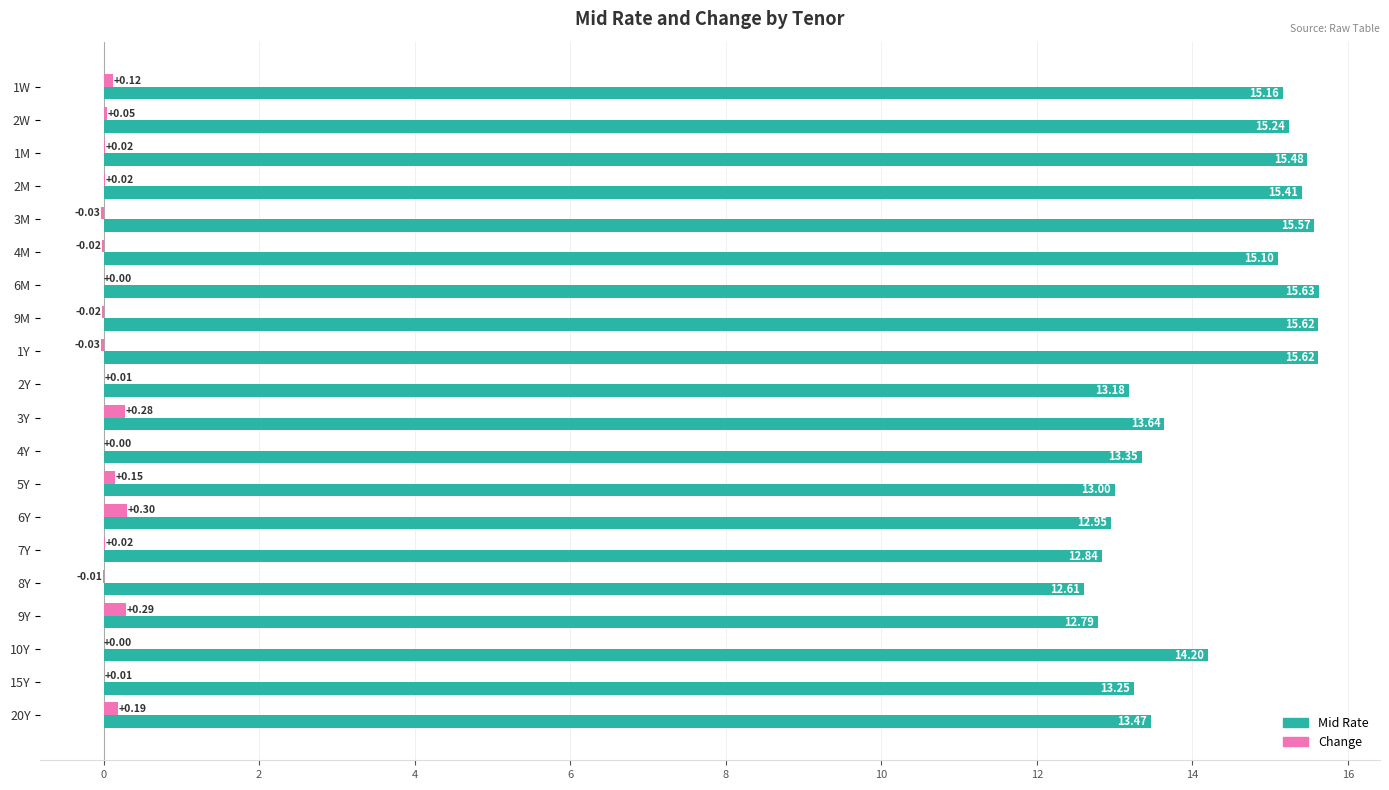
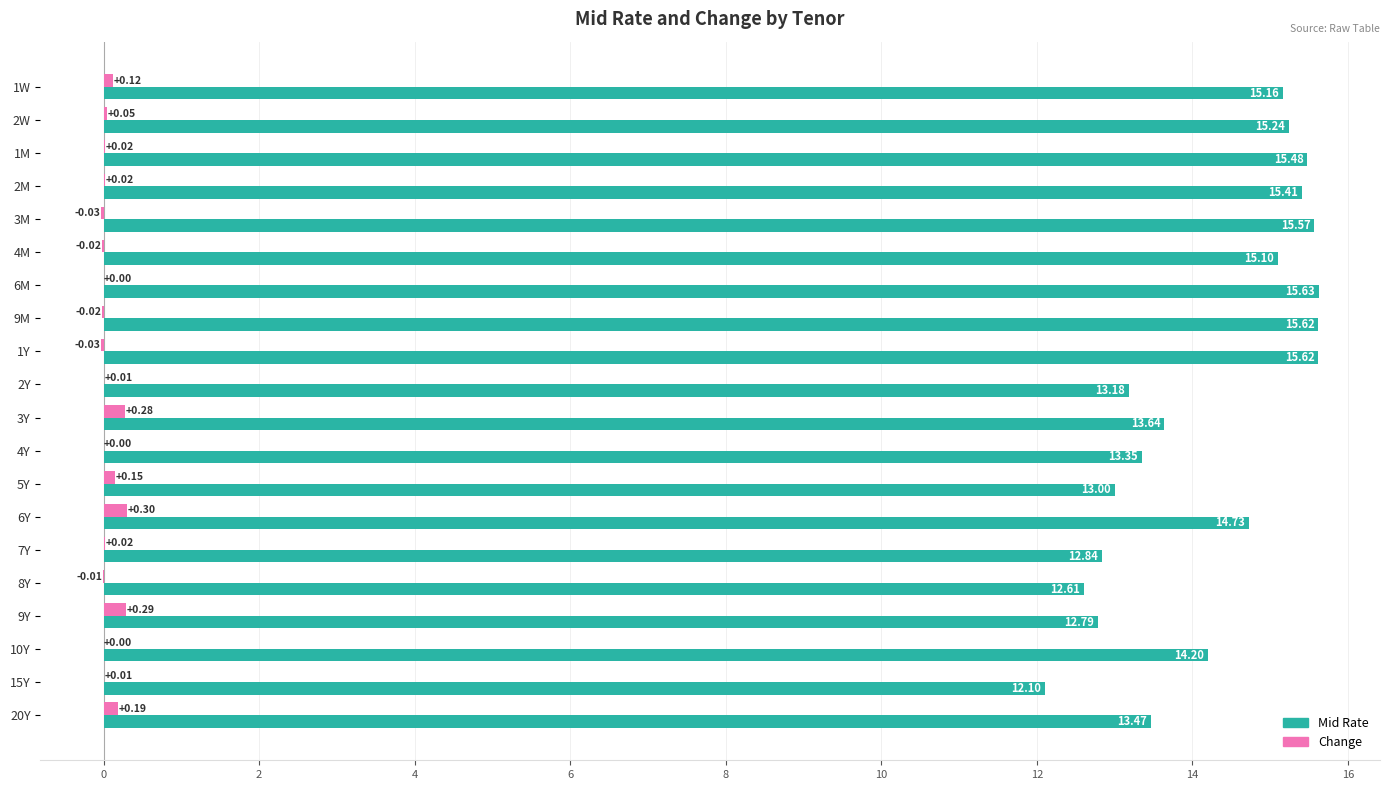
Mid Rate, 6Y: 12.95 -> 14.73
Mid Rate, 15Y: 13.25 -> 12.10
